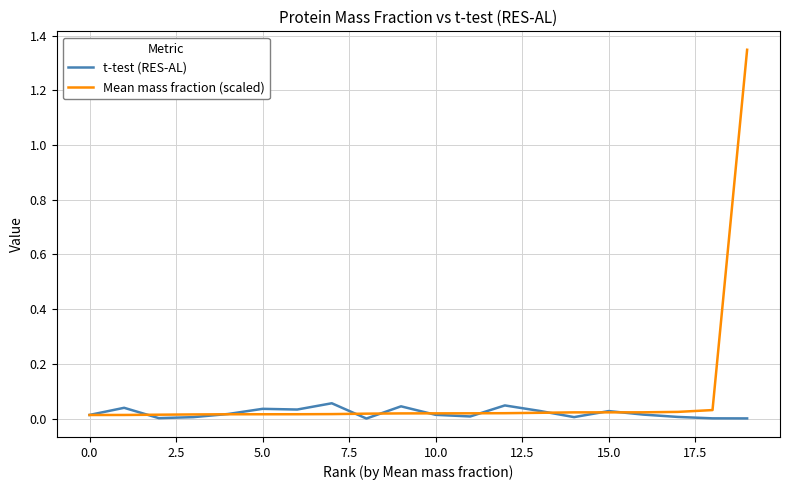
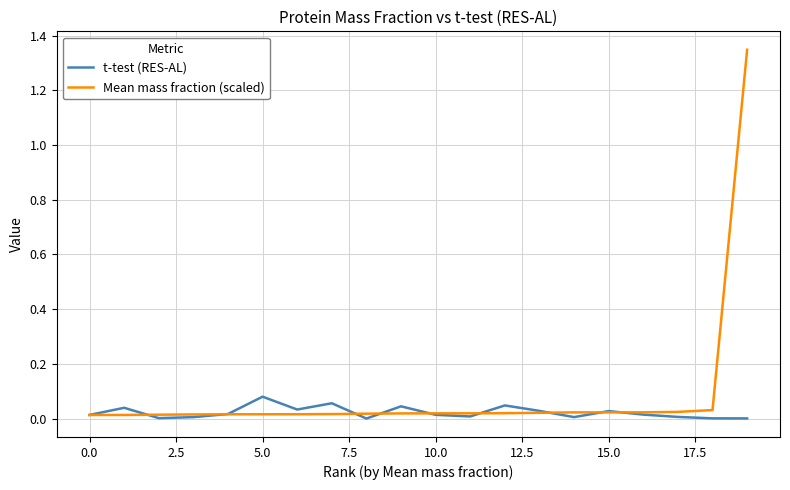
t-test (RES-AL), 5.0: 0.04 -> 0.08
